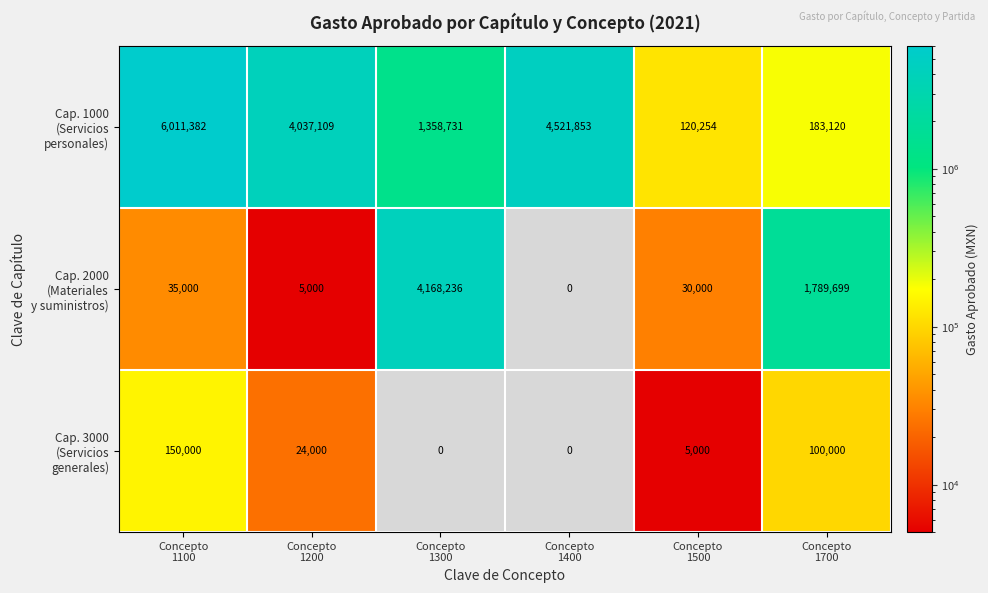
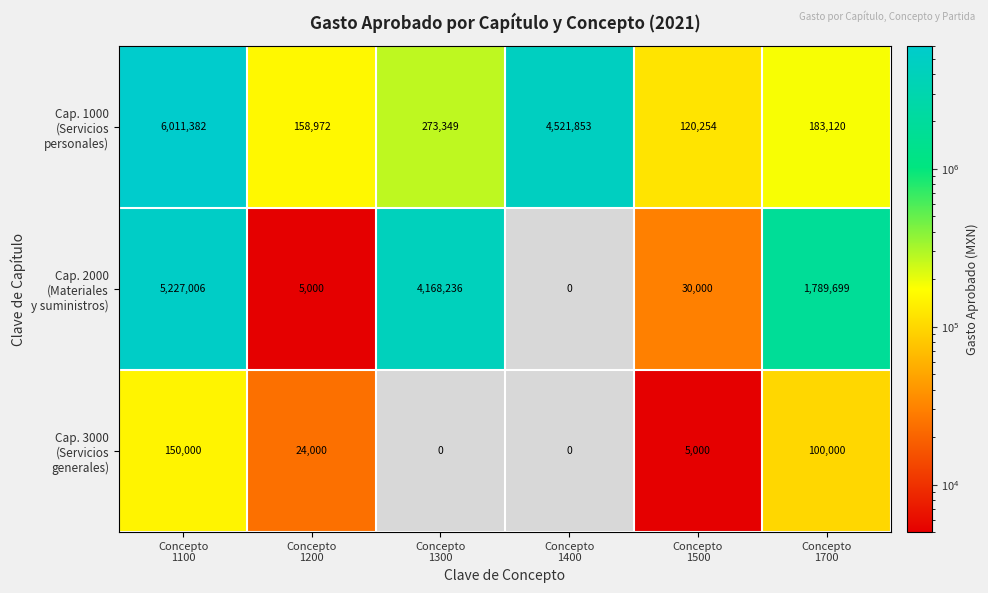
Cap. 1000 (Servicios personales), Concepto 1200: 4,037,109 -> 158,972
Cap. 1000 (Servicios personales), Concepto 1300: 1,358,731 -> 273,349
Cap. 2000 (Materiales y suministros), Concepto 1100: 35,000 -> 5,227,006
